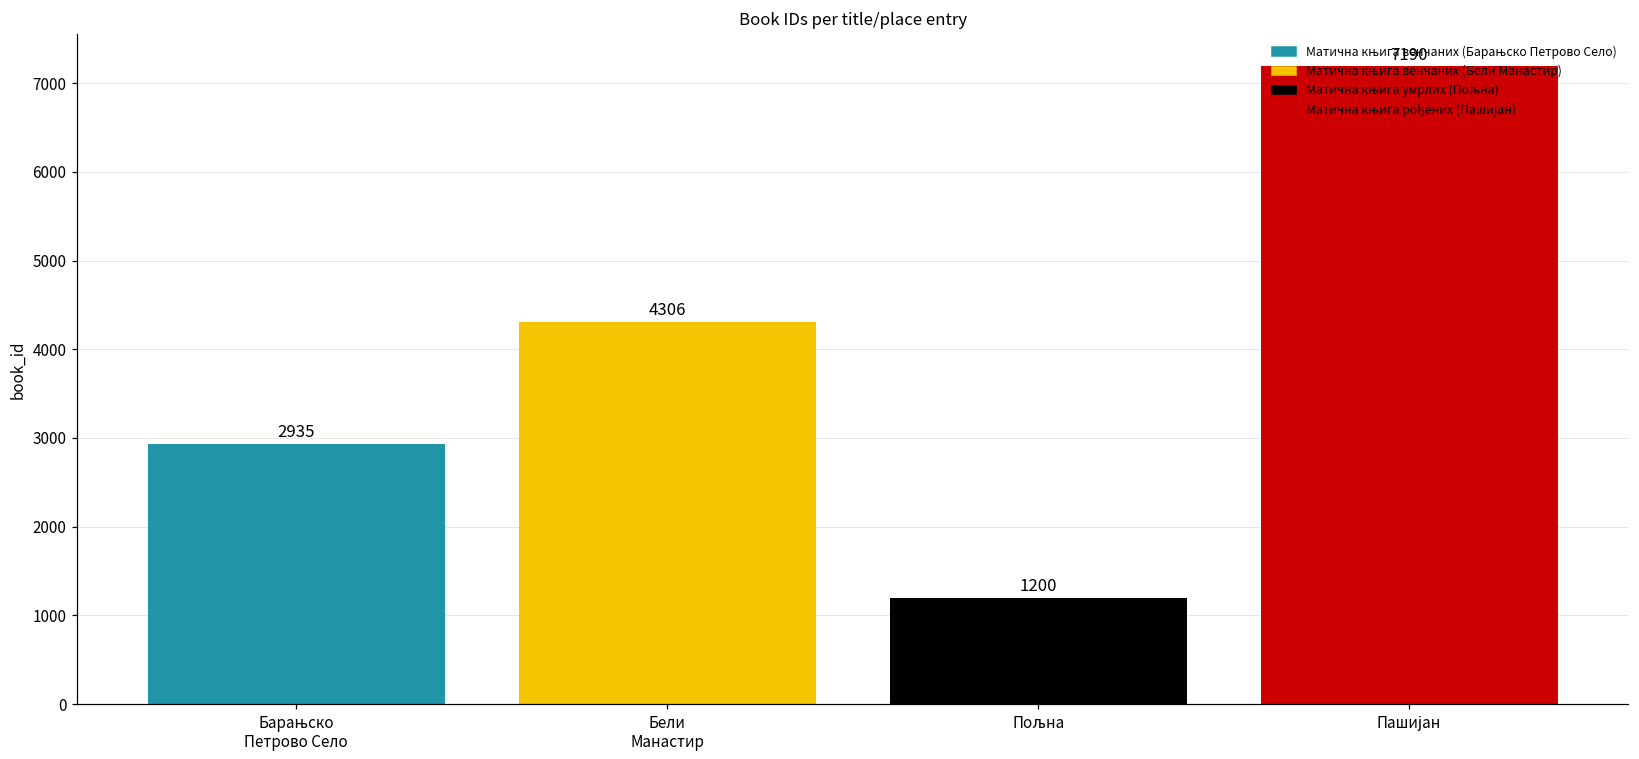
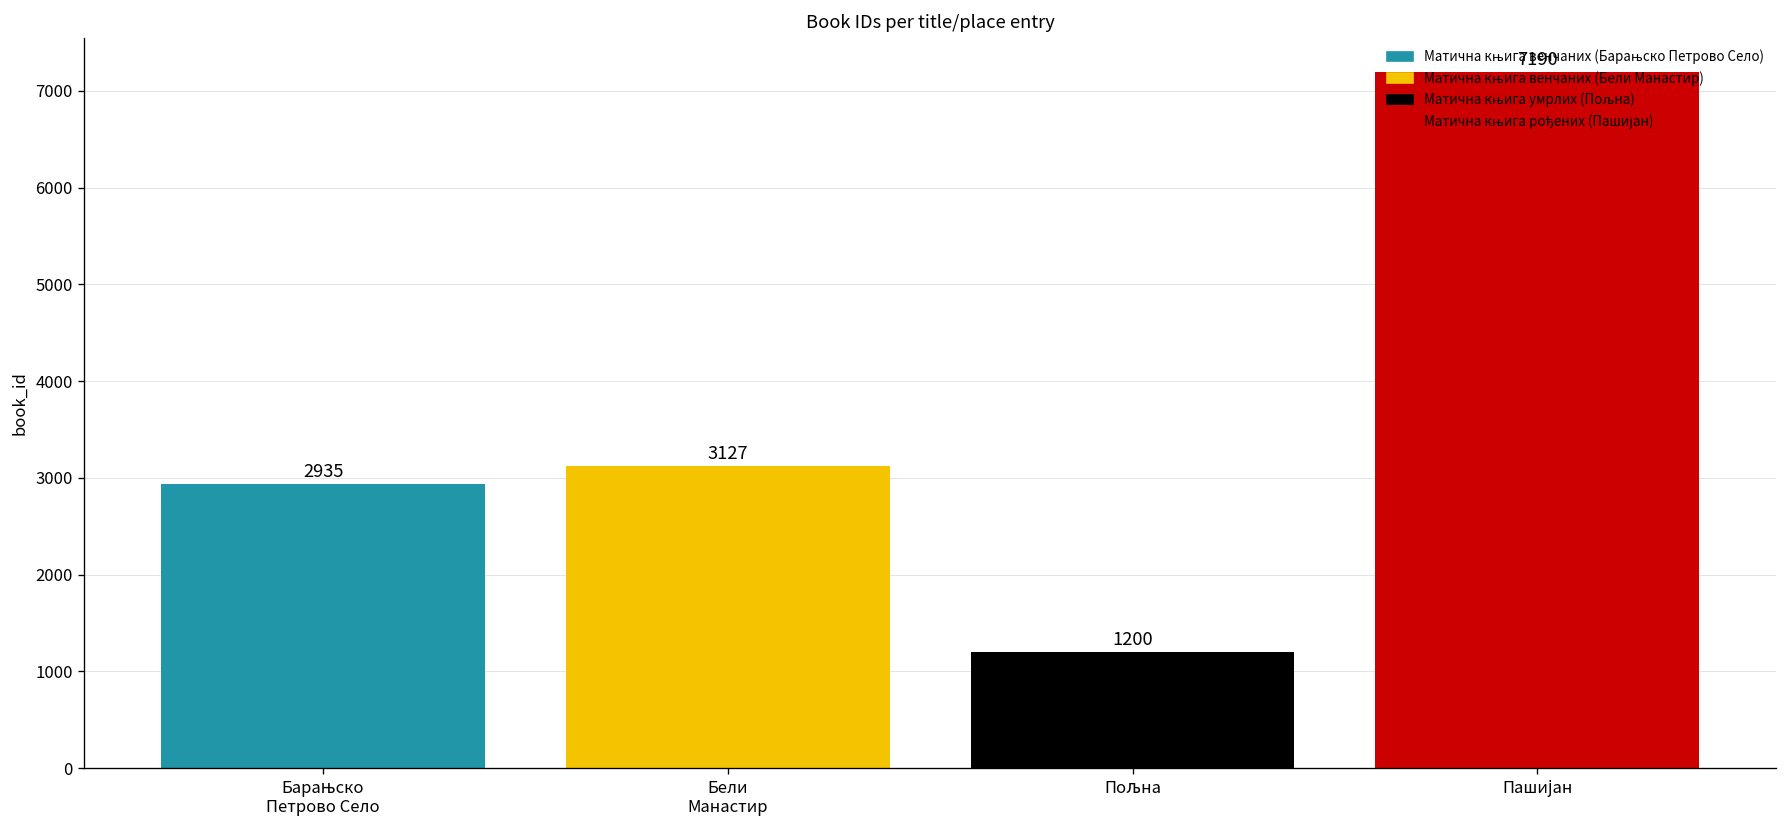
Бели Манастир: 4306 -> 3127
